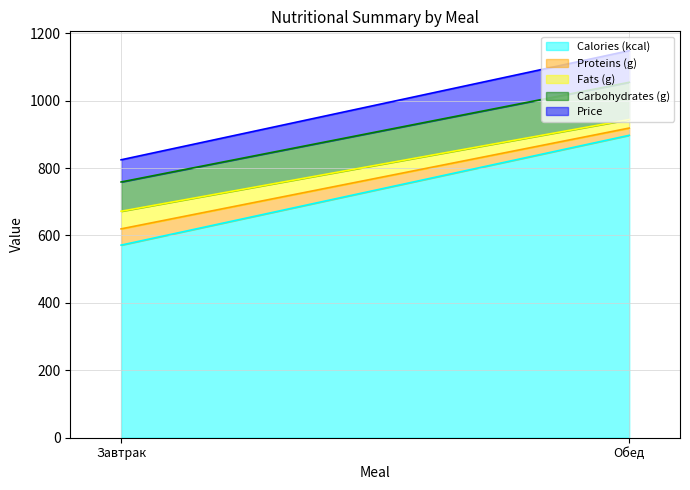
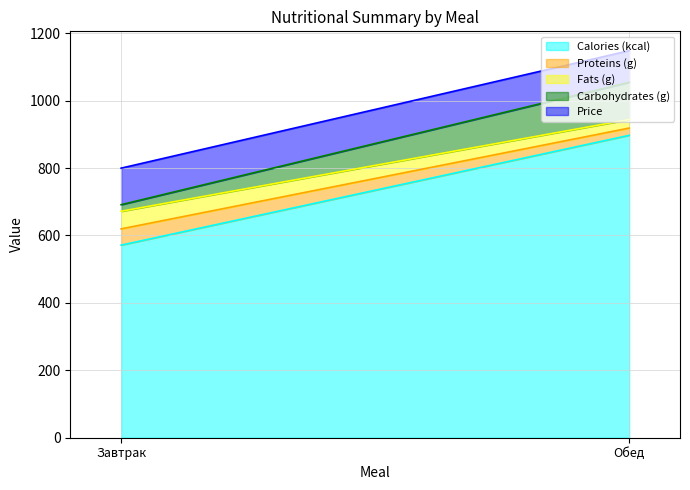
Carbohydrates (g), Завтрак: 90 -> 20
Price, Завтрак: 70 -> 110
